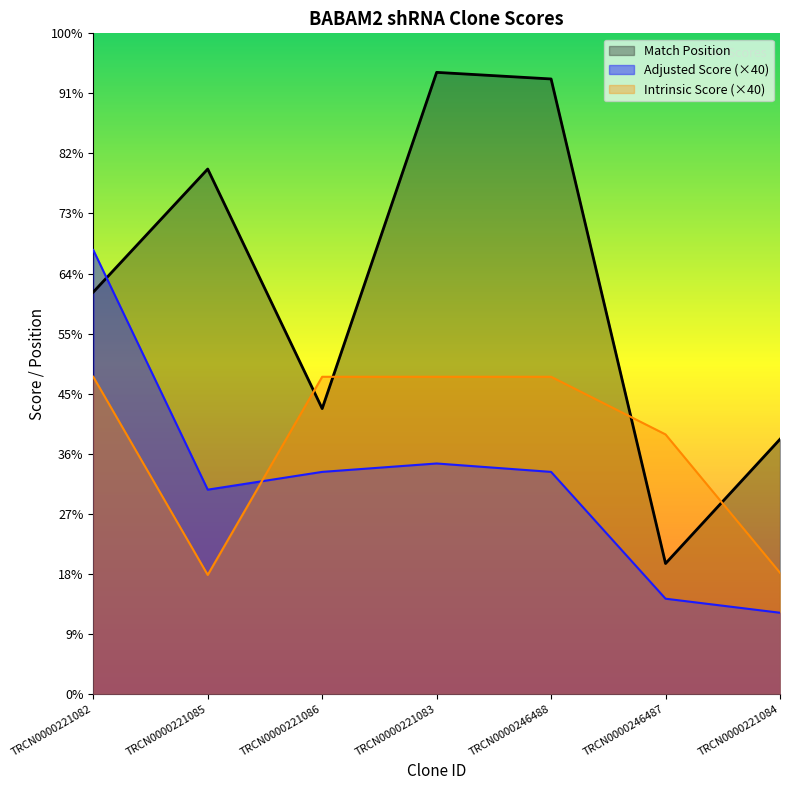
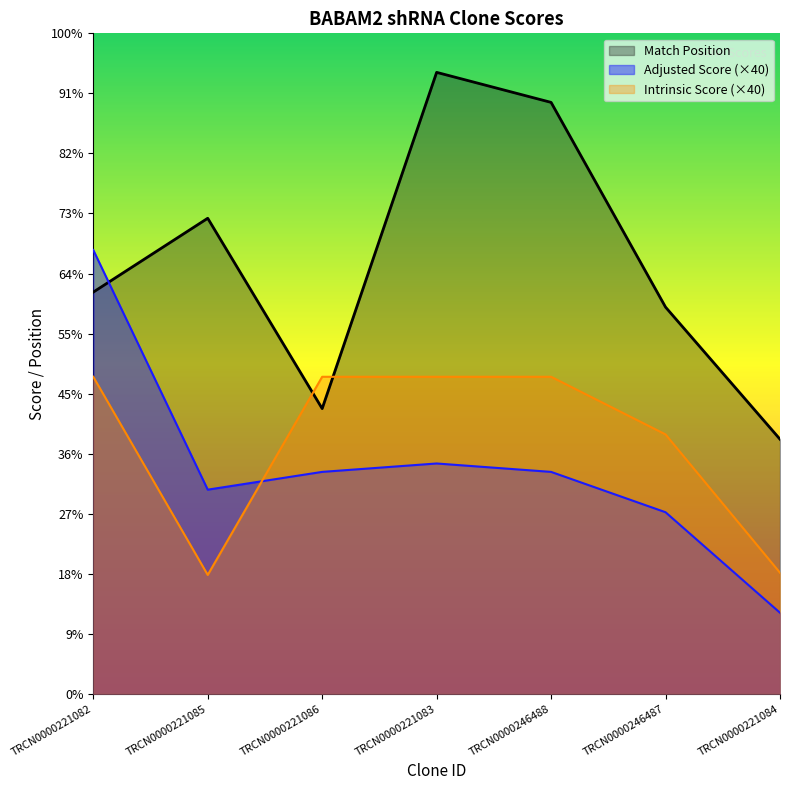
Match Position, TRCN0000221085: 79% -> 72%
Match Position, TRCN0000246488: 93% -> 90%
Match Position, TRCN0000246487: 20% -> 59%
Adjusted Score (×40), TRCN0000246487: 14% -> 27%
